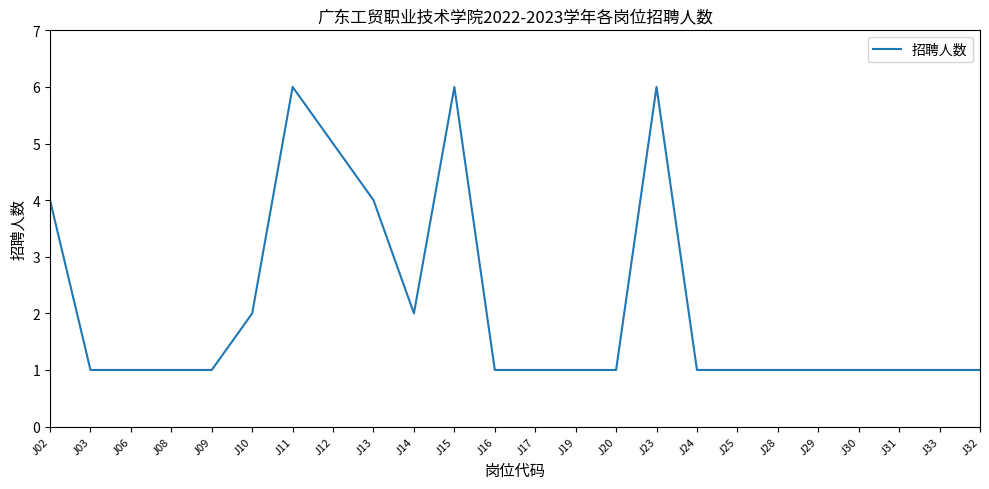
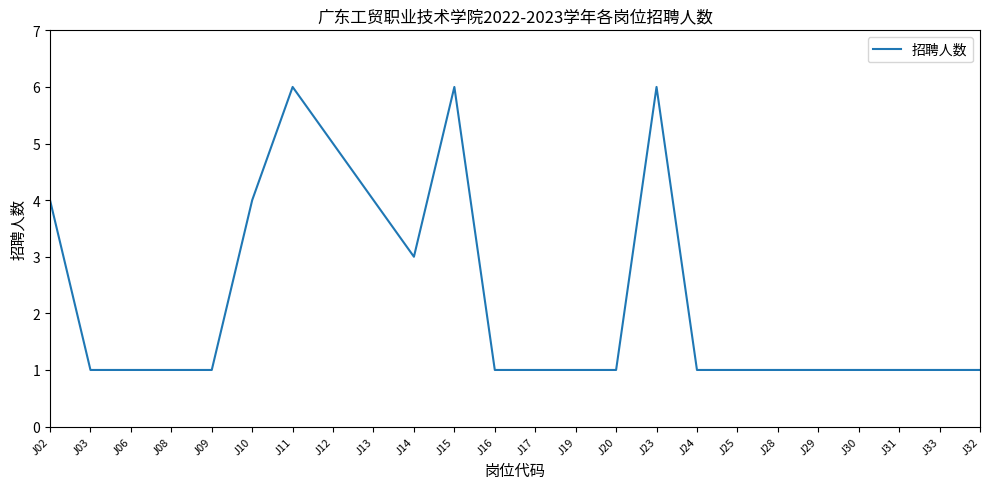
J10: 2 -> 4
J14: 2 -> 3
